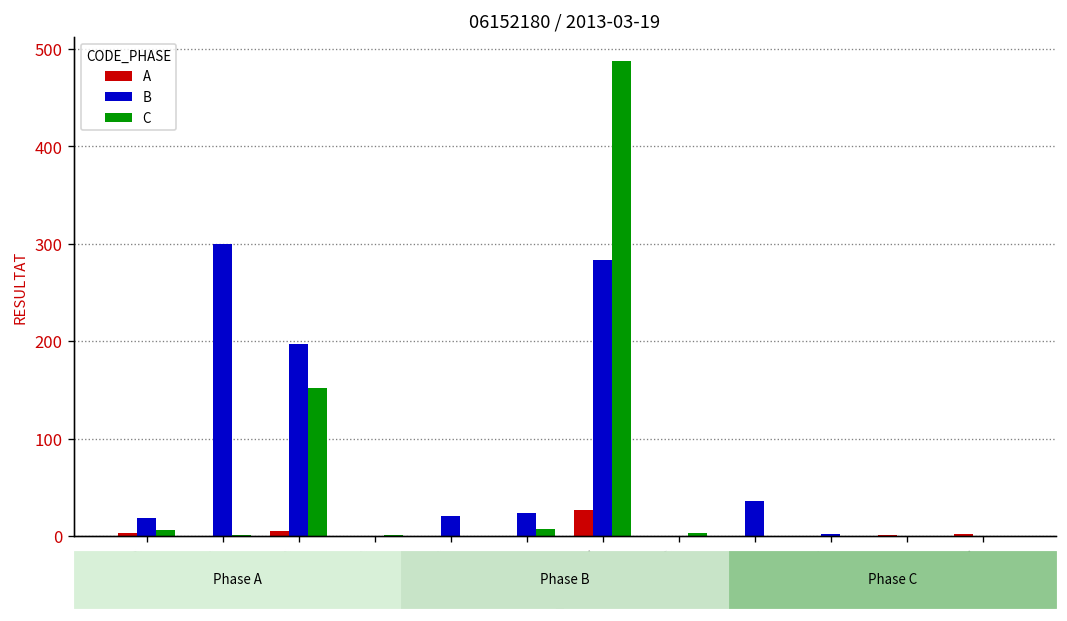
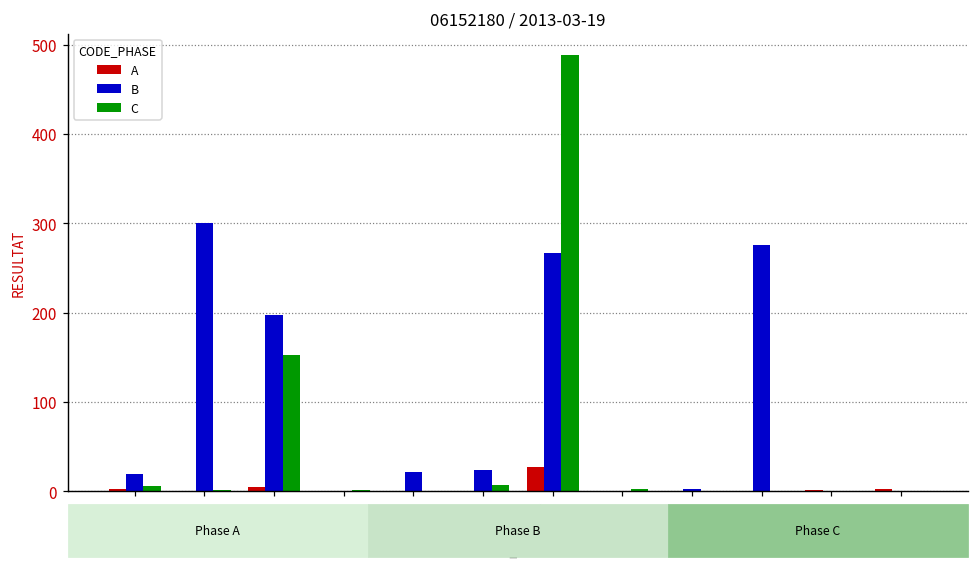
B, 807: 280 -> 270
B, 1089: 40 -> 0
B, 20358: 0 -> 280
